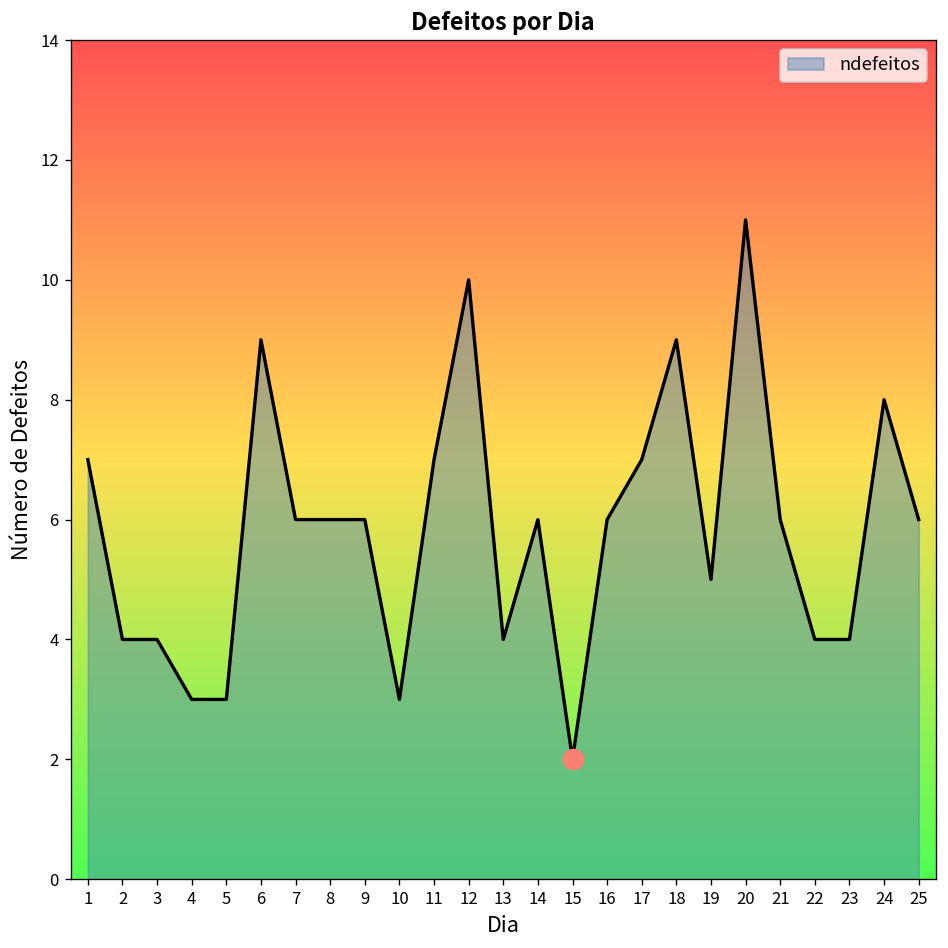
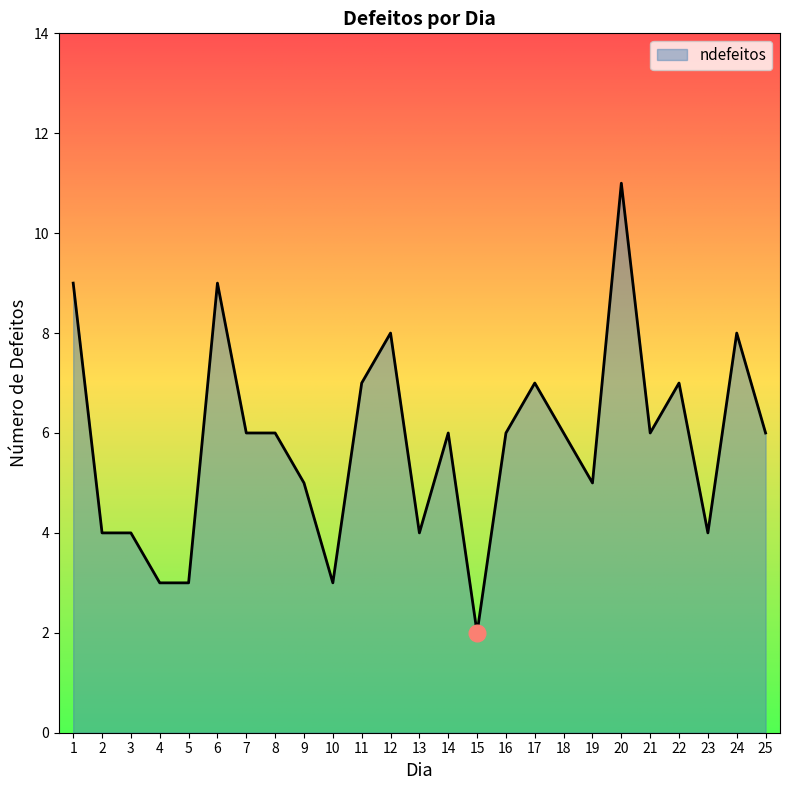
ndefeitos, 1: 7 -> 9
ndefeitos, 9: 6 -> 5
ndefeitos, 12: 10 -> 8
ndefeitos, 18: 9 -> 6
ndefeitos, 22: 4 -> 7
